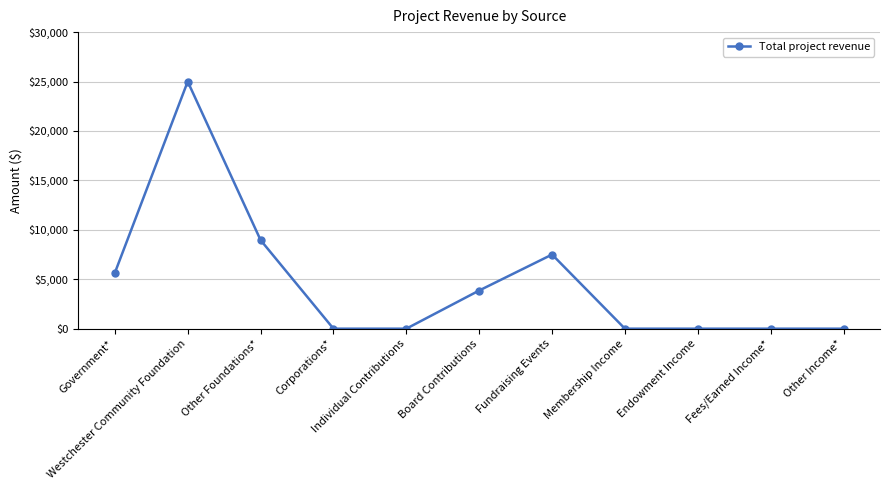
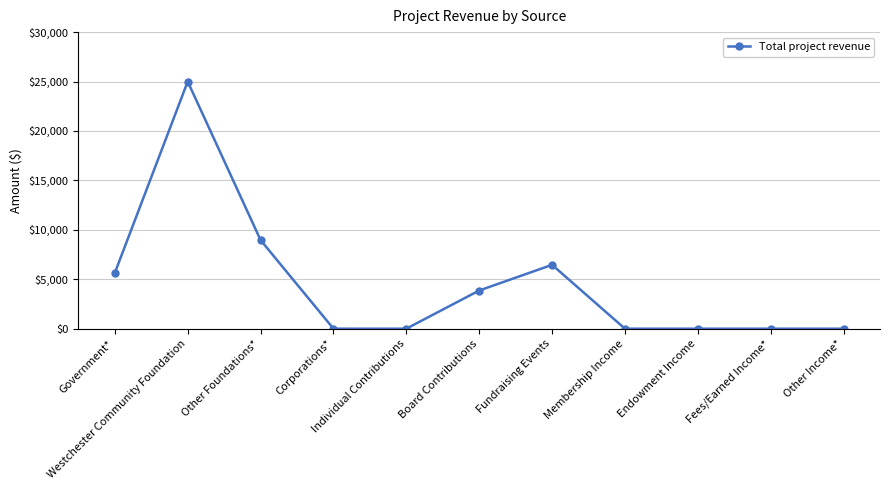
Fundraising Events: $8,000 -> $6,000
